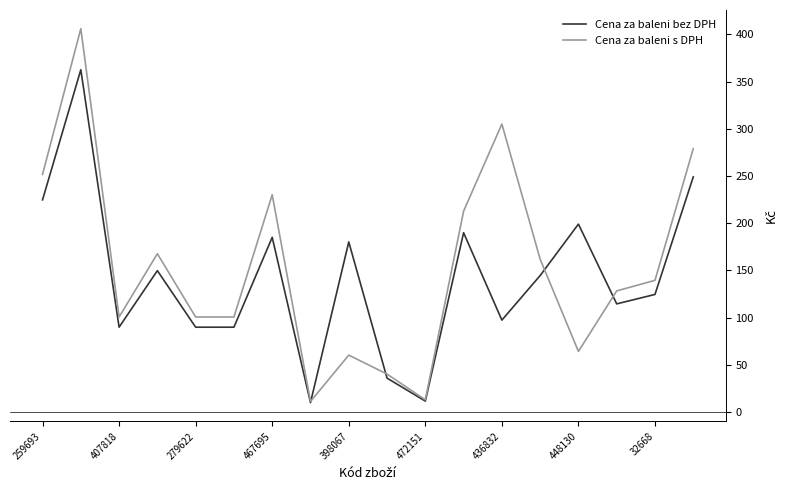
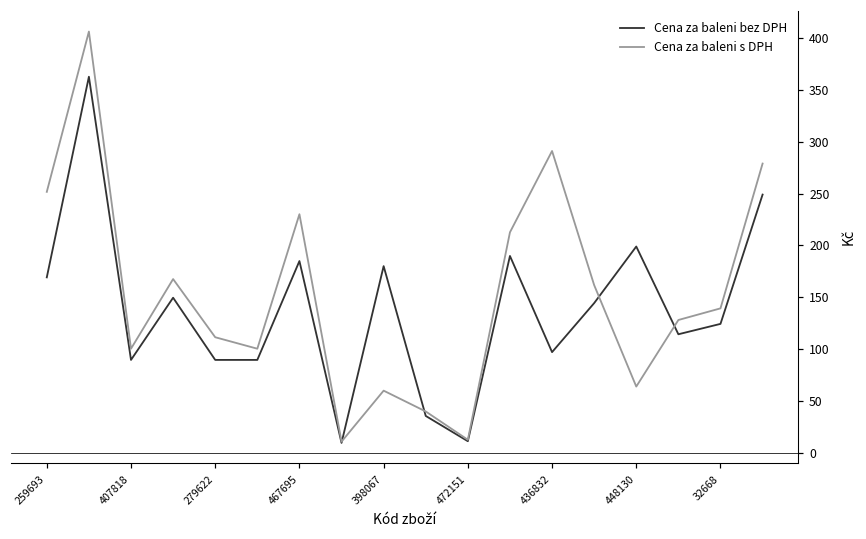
Cena za baleni bez DPH, 259693: 220 -> 170
Cena za baleni s DPH, 279622: 100 -> 110
Cena za baleni s DPH, 436832: 310 -> 290
